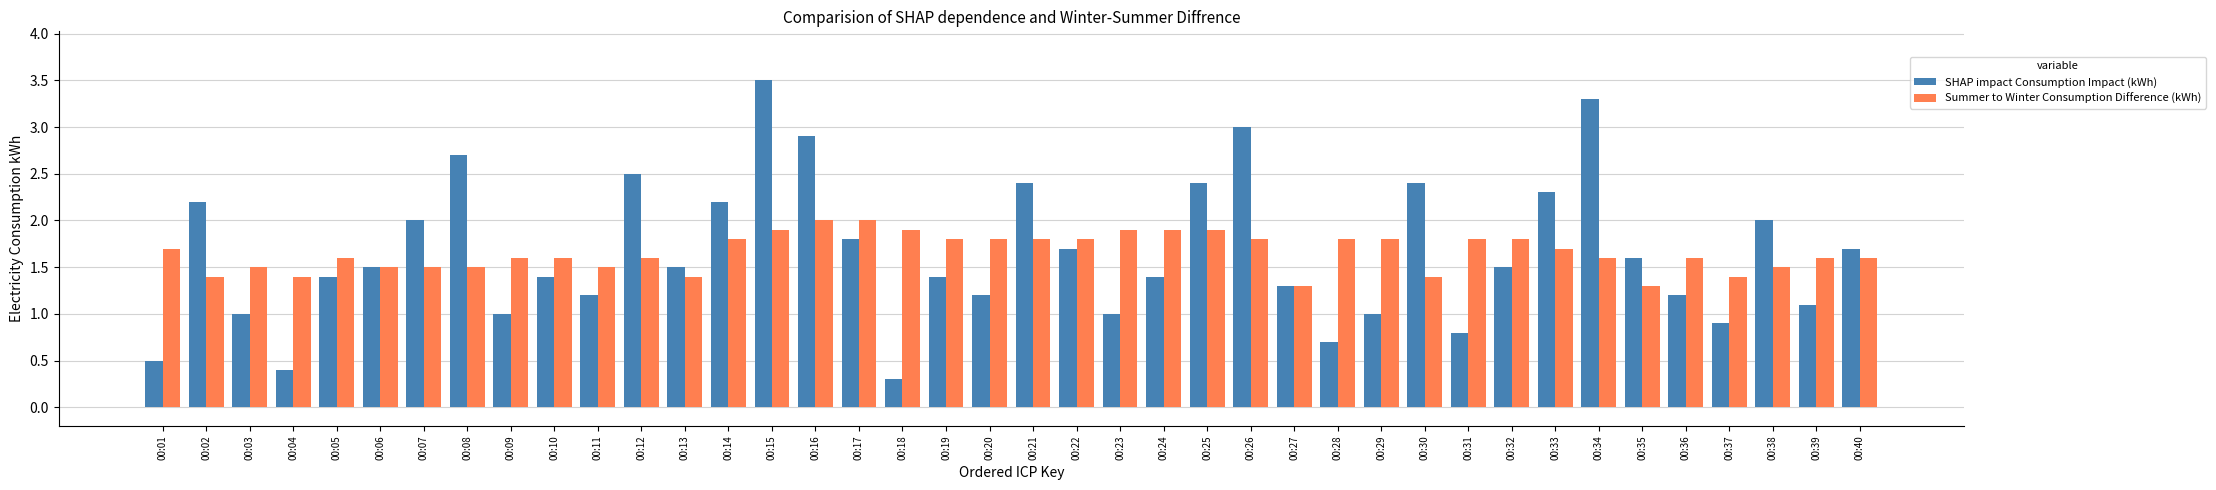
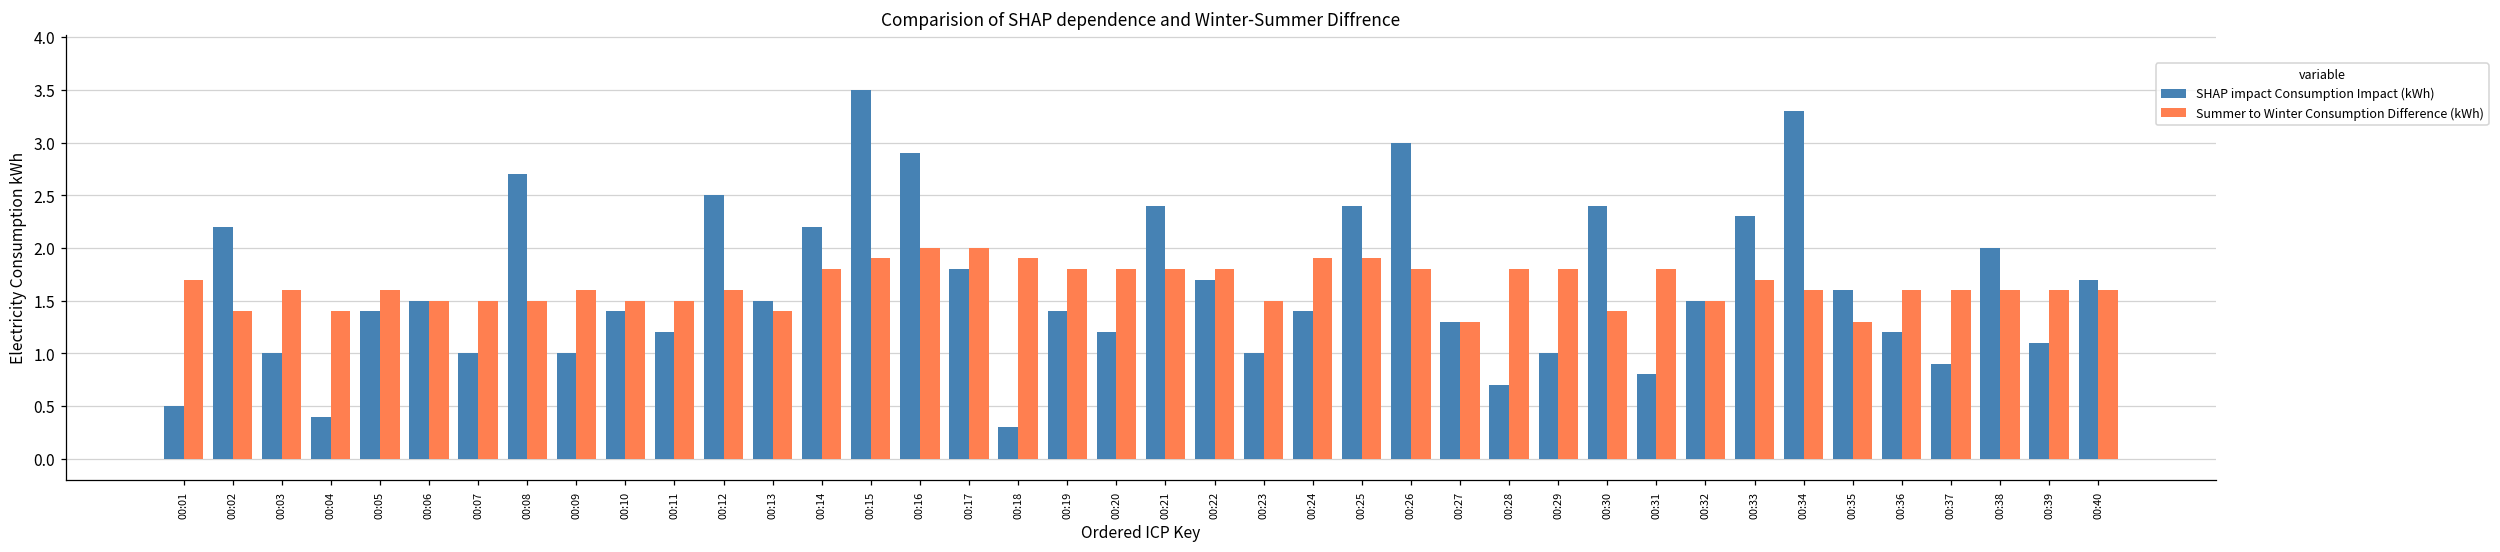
Summer to Winter Consumption Difference (kWh), 00:03: 1.5 -> 1.6
SHAP impact Consumption Impact (kWh), 00:07: 2 -> 1
Summer to Winter Consumption Difference (kWh), 00:10: 1.6 -> 1.5
Summer to Winter Consumption Difference (kWh), 00:23: 1.9 -> 1.5
Summer to Winter Consumption Difference (kWh), 00:32: 1.8 -> 1.5
Summer to Winter Consumption Difference (kWh), 00:37: 1.4 -> 1.6
Summer to Winter Consumption Difference (kWh), 00:38: 1.5 -> 1.6
